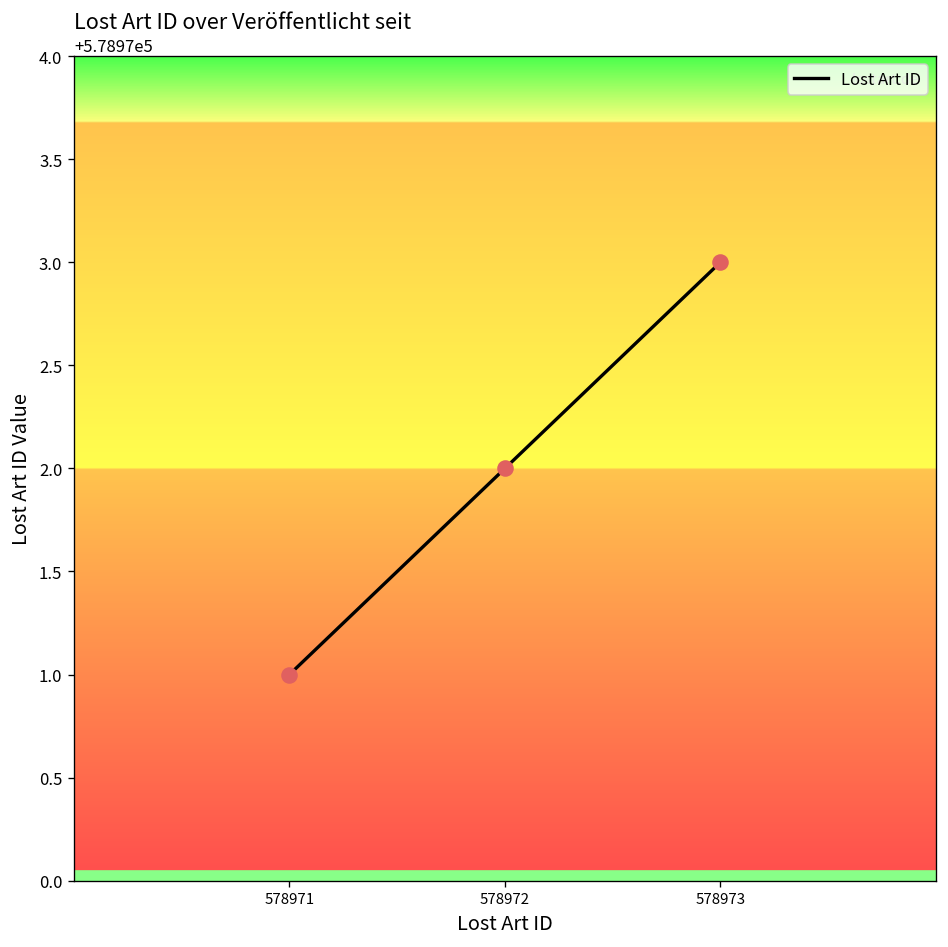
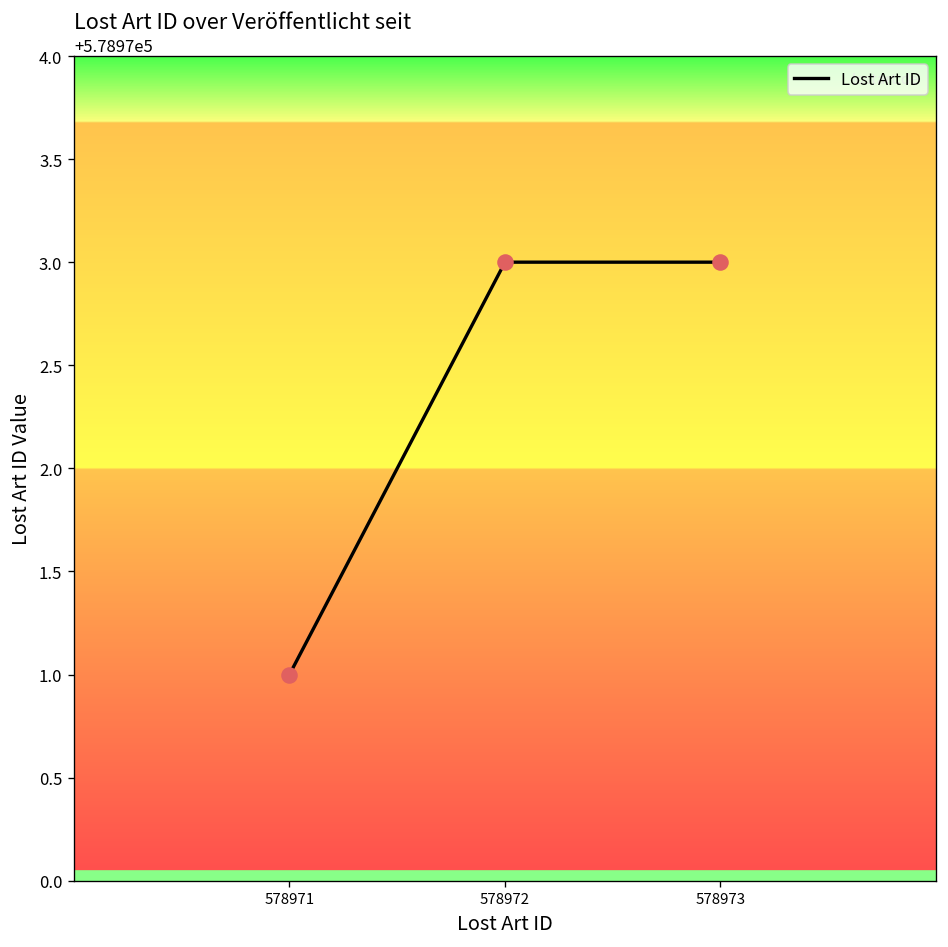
578972: 578972 -> 578973
